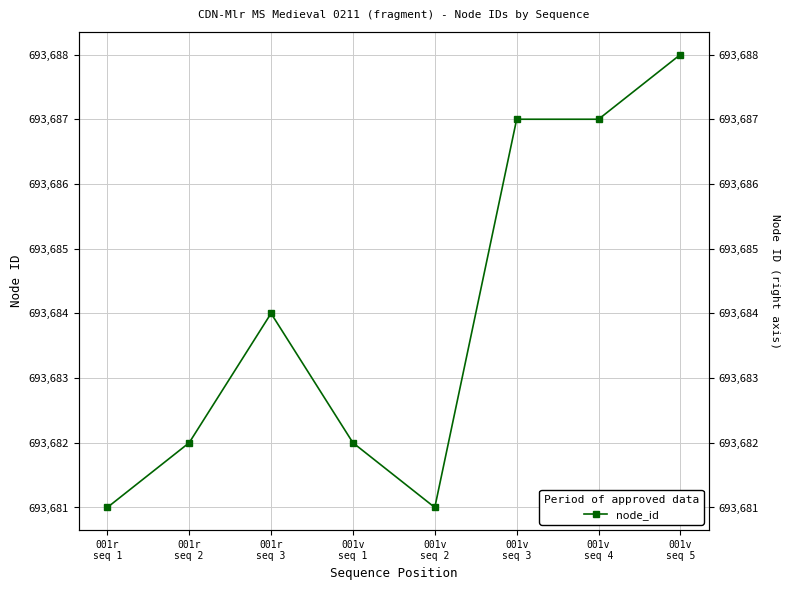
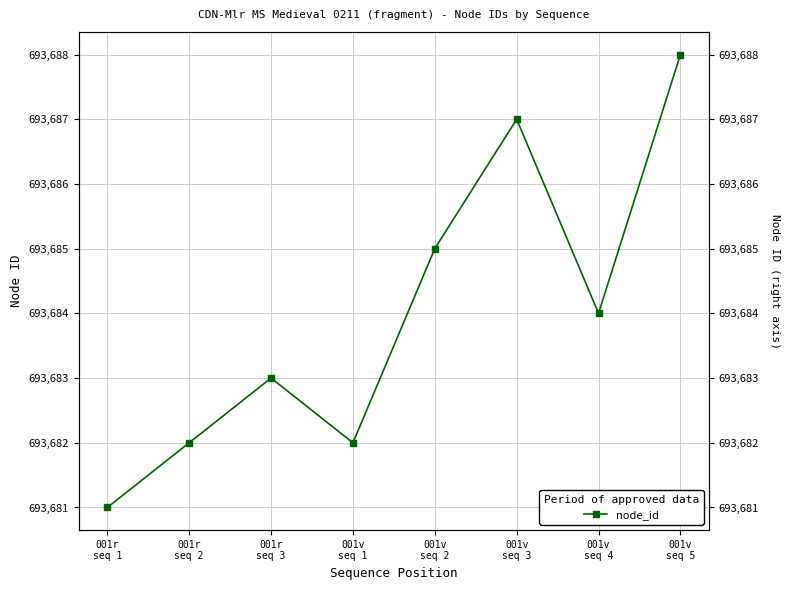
001r seq 3: 693,684 -> 693,683
001v seq 2: 693,681 -> 693,685
001v seq 4: 693,687 -> 693,684
